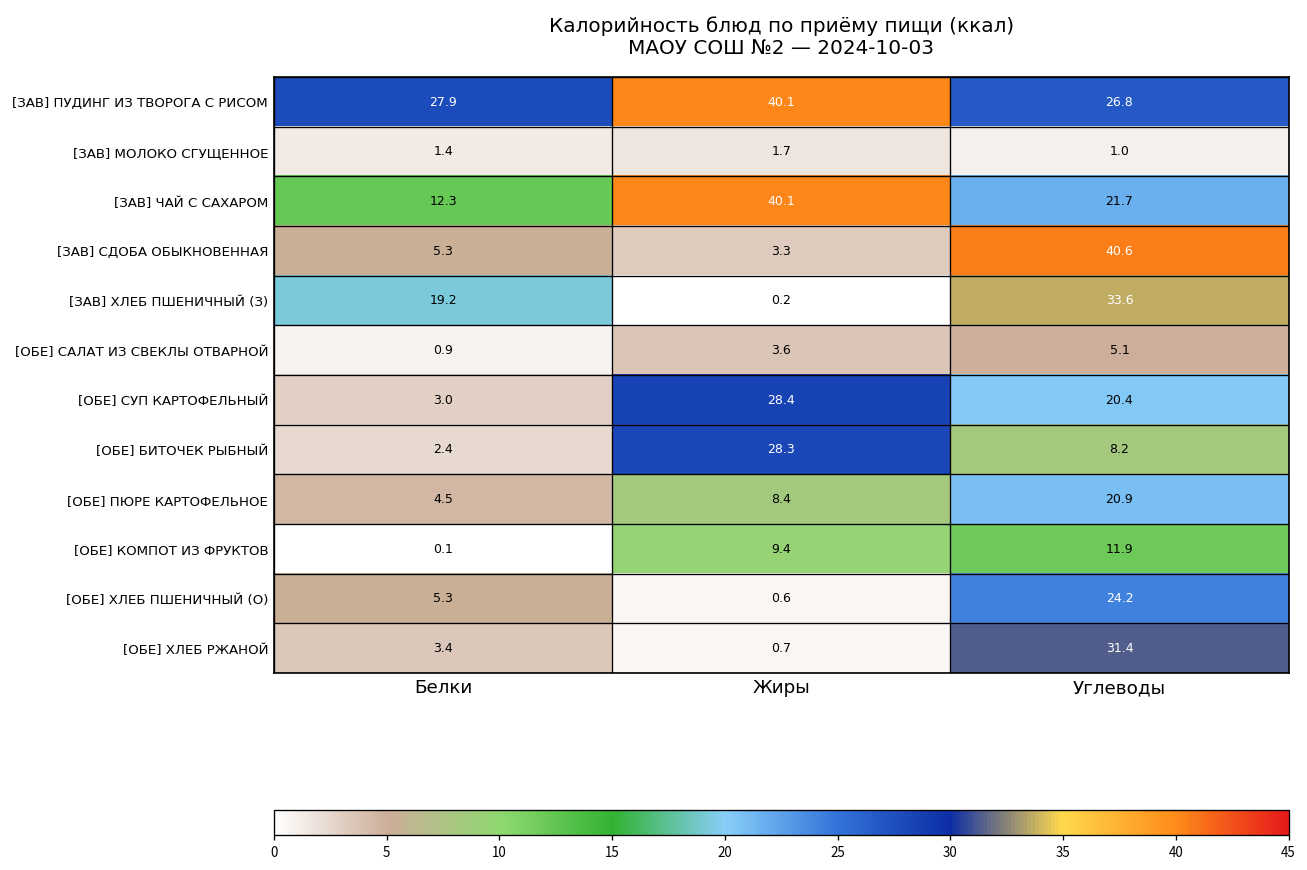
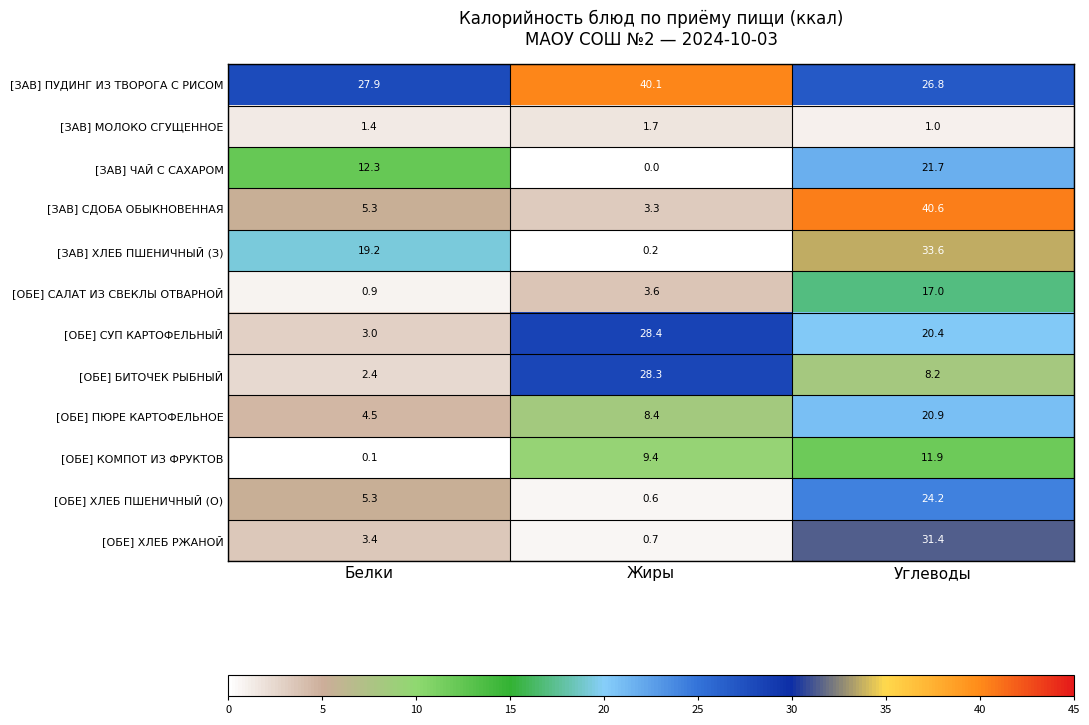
[ЗАВ] ЧАЙ С САХАРОМ, Жиры: 40.1 -> 0.0
[ОБЕ] САЛАТ ИЗ СВЕКЛЫ ОТВАРНОЙ, Углеводы: 5.1 -> 17.0
